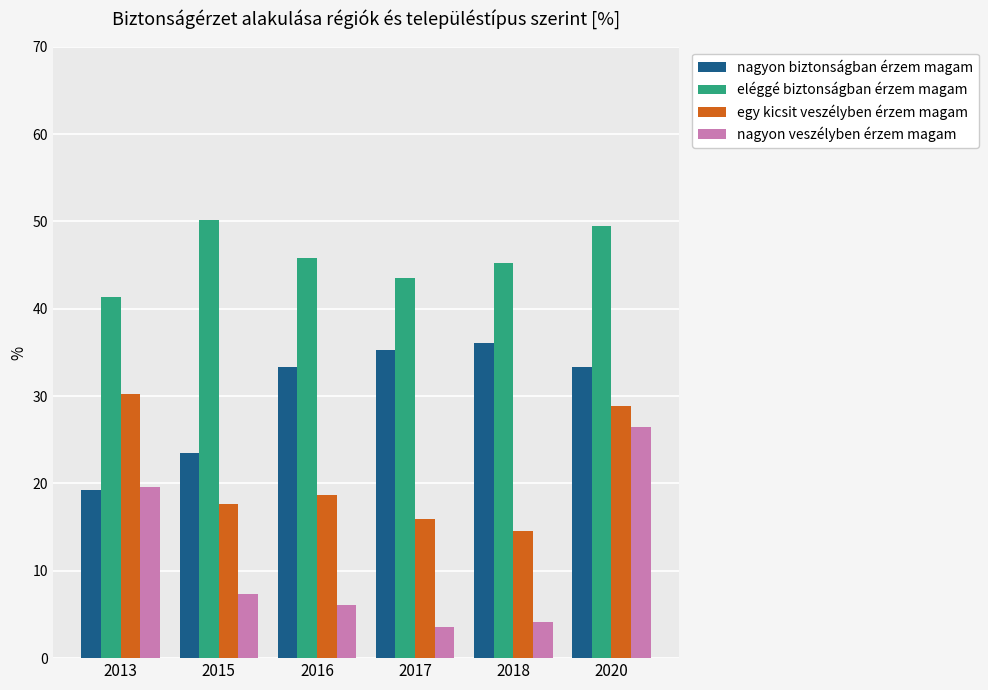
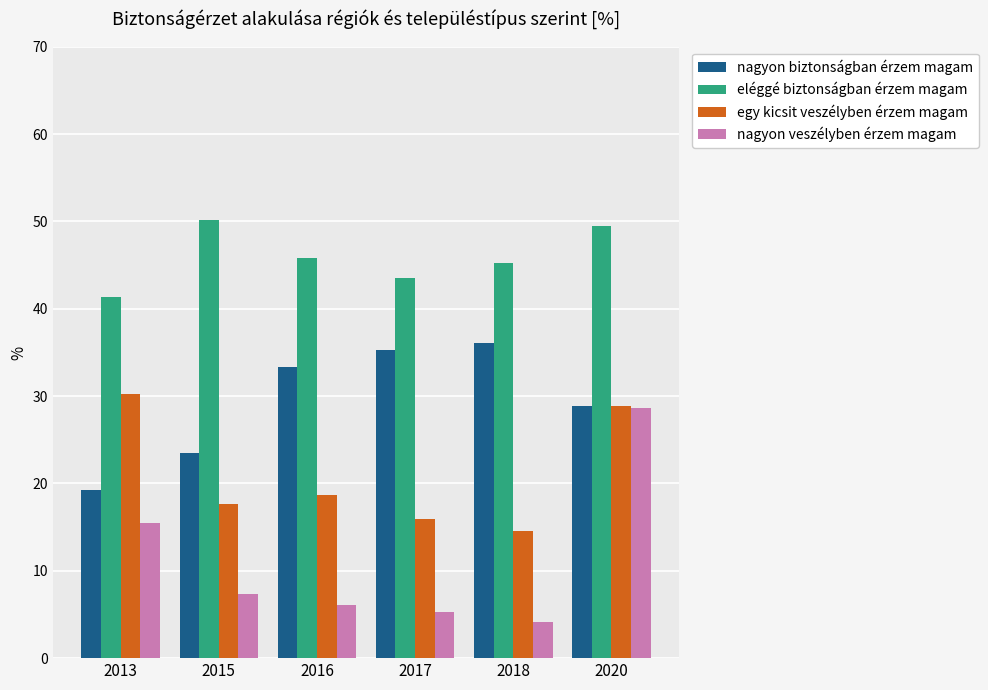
nagyon veszélyben érzem magam, 2013: 20 -> 15
nagyon veszélyben érzem magam, 2017: 4 -> 5
nagyon biztonságban érzem magam, 2020: 33 -> 29
nagyon veszélyben érzem magam, 2020: 26 -> 29
